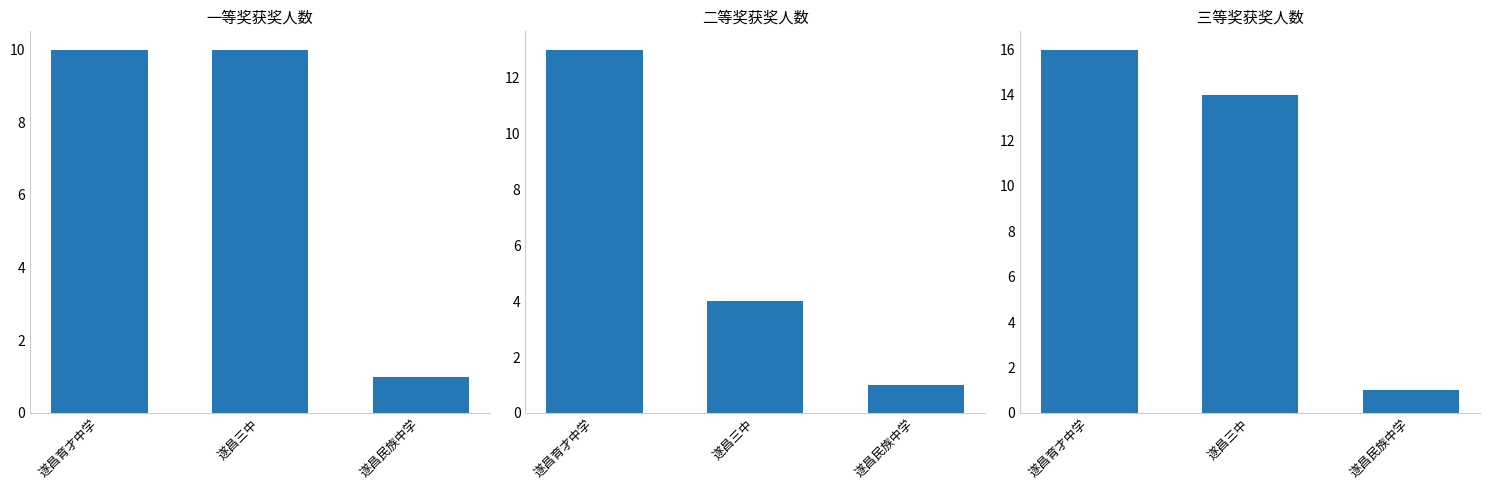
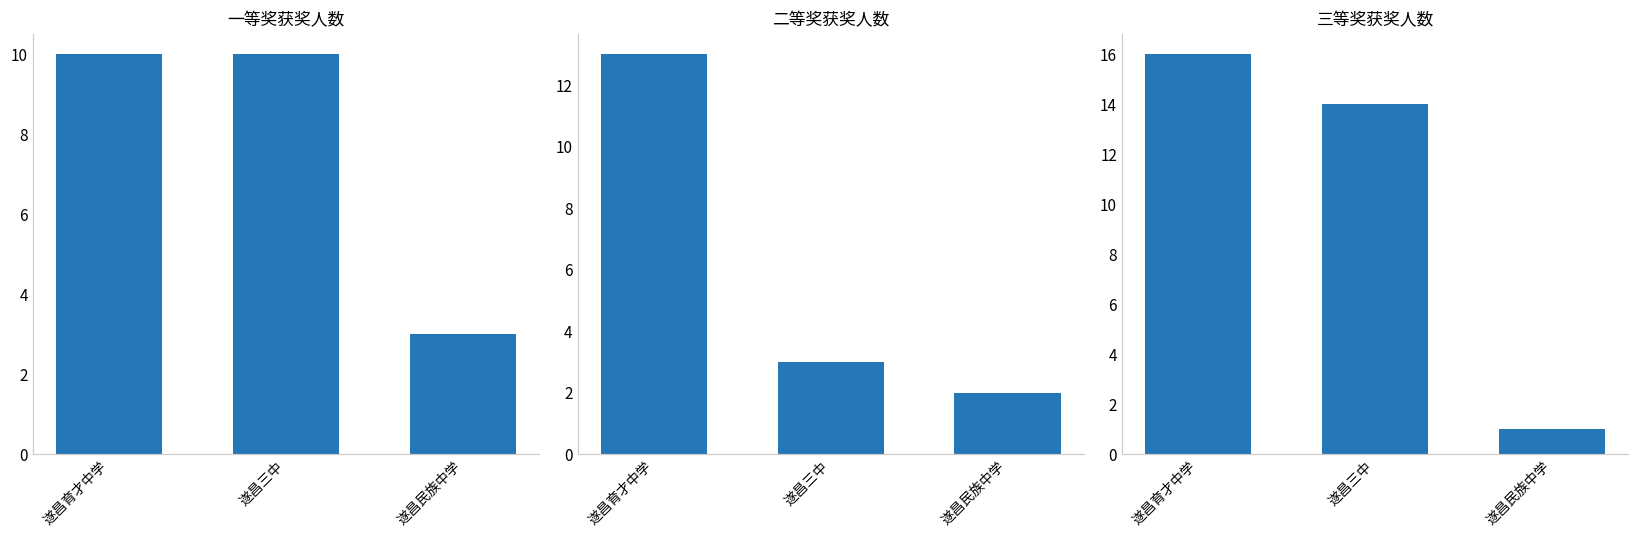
一等奖获奖人数, 遂昌民族中学: 1 -> 3
二等奖获奖人数, 遂昌三中: 4 -> 3
二等奖获奖人数, 遂昌民族中学: 1 -> 2
